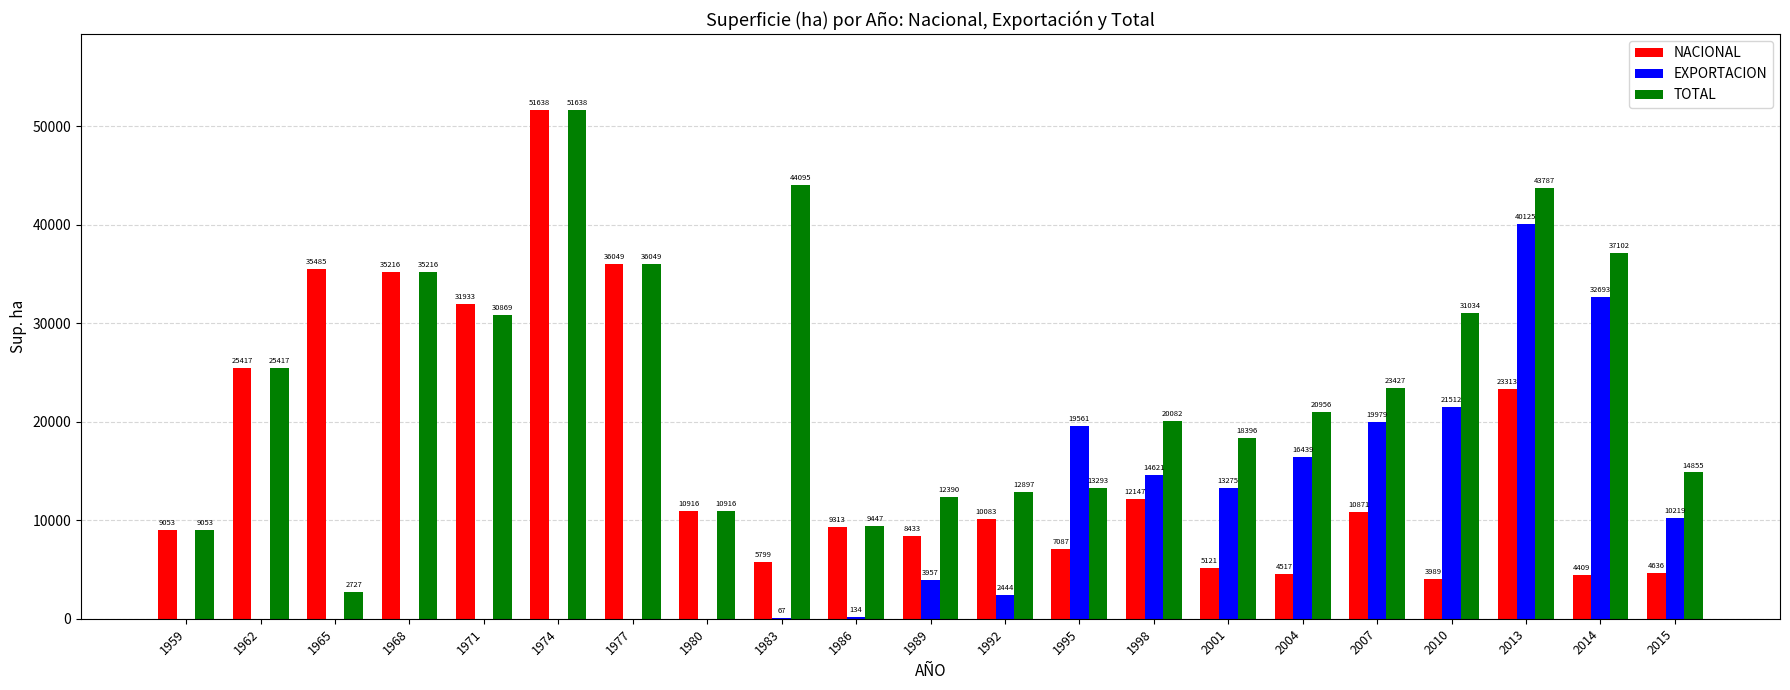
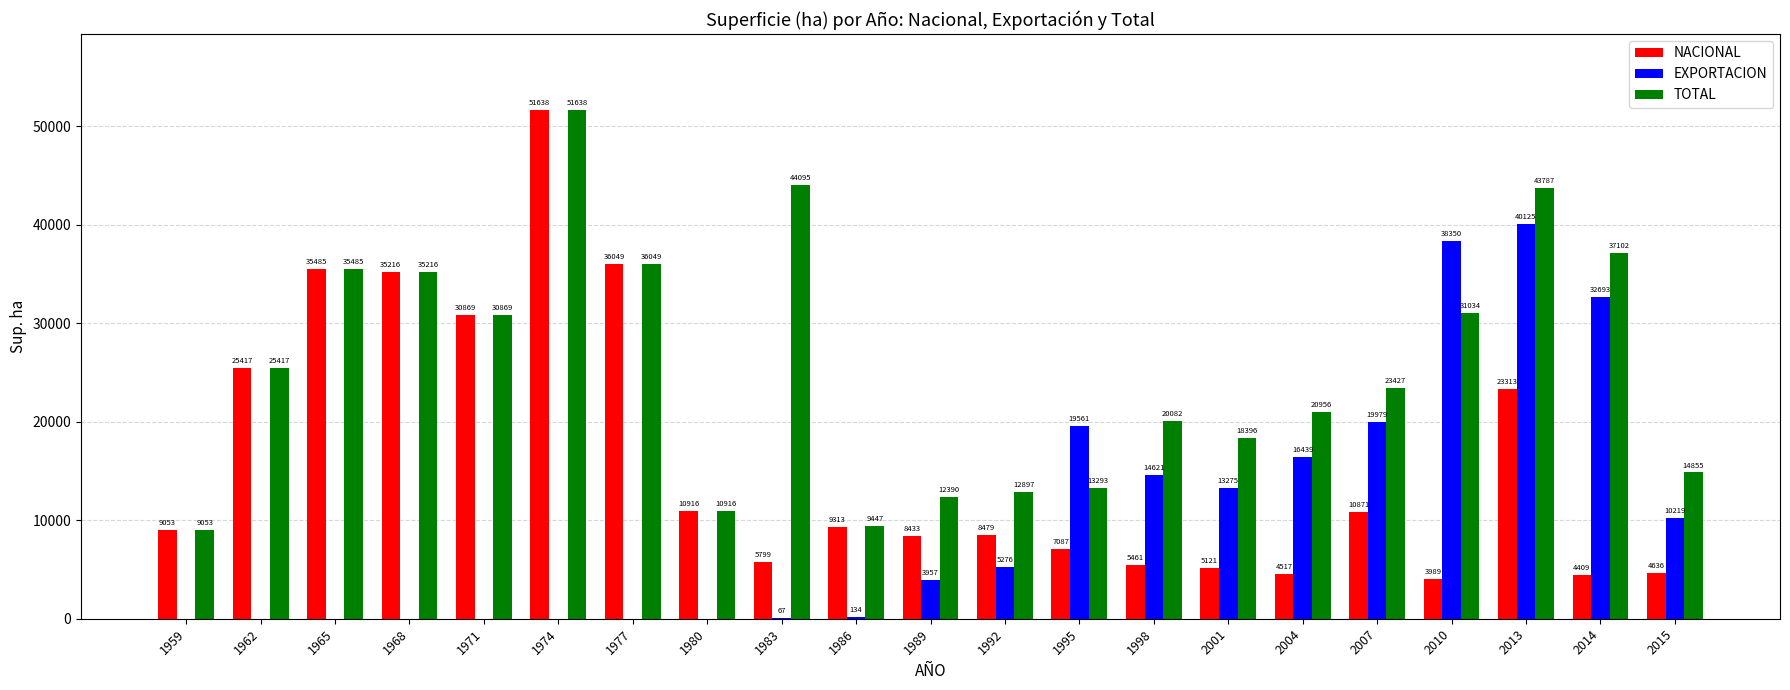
TOTAL, 1965: 2727 -> 35485
NACIONAL, 1971: 31933 -> 30869
NACIONAL, 1992: 10083 -> 8479
EXPORTACION, 1992: 2444 -> 5276
NACIONAL, 1998: 12147 -> 5461
EXPORTACION, 2010: 21512 -> 38350
